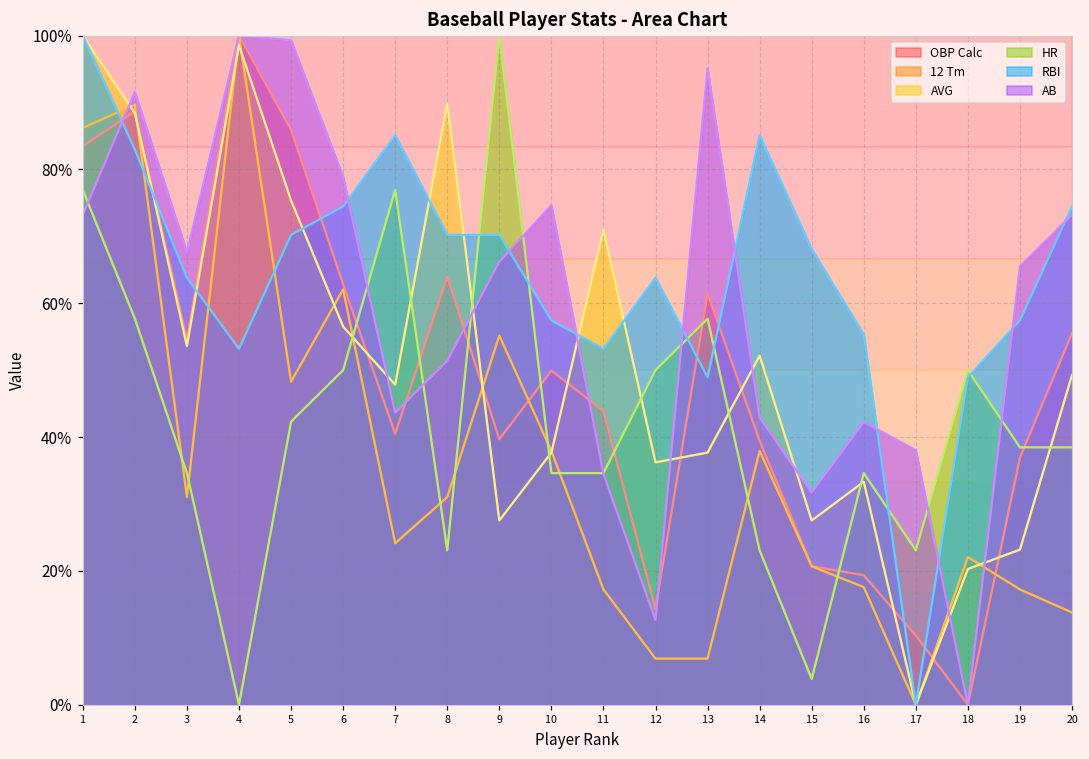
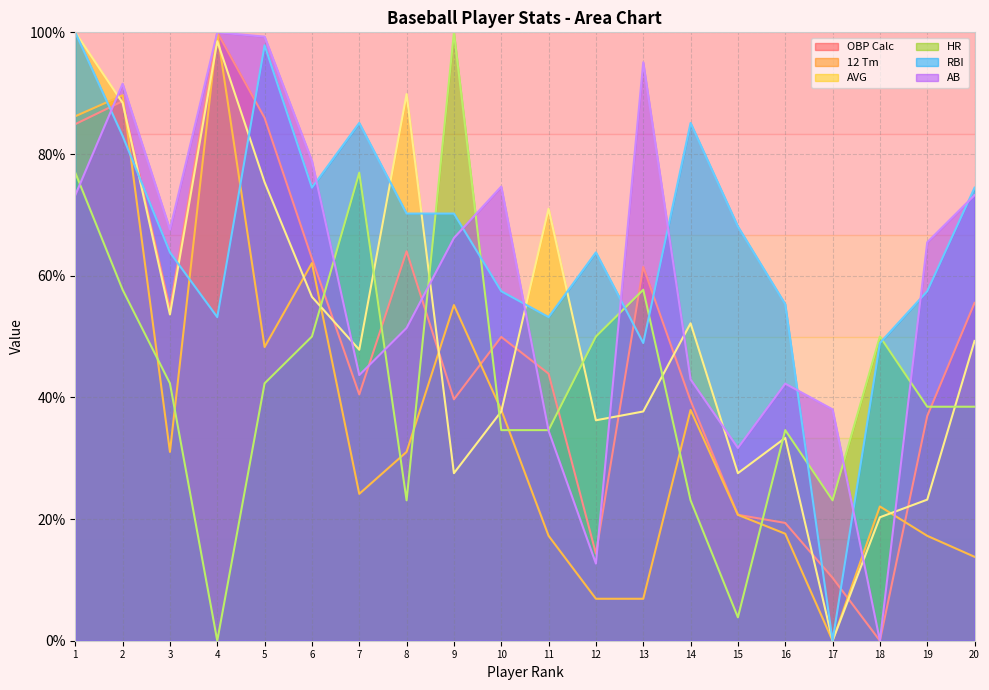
OBP Calc, 1: 83% -> 85%
HR, 3: 35% -> 42%
RBI, 5: 70% -> 98%
